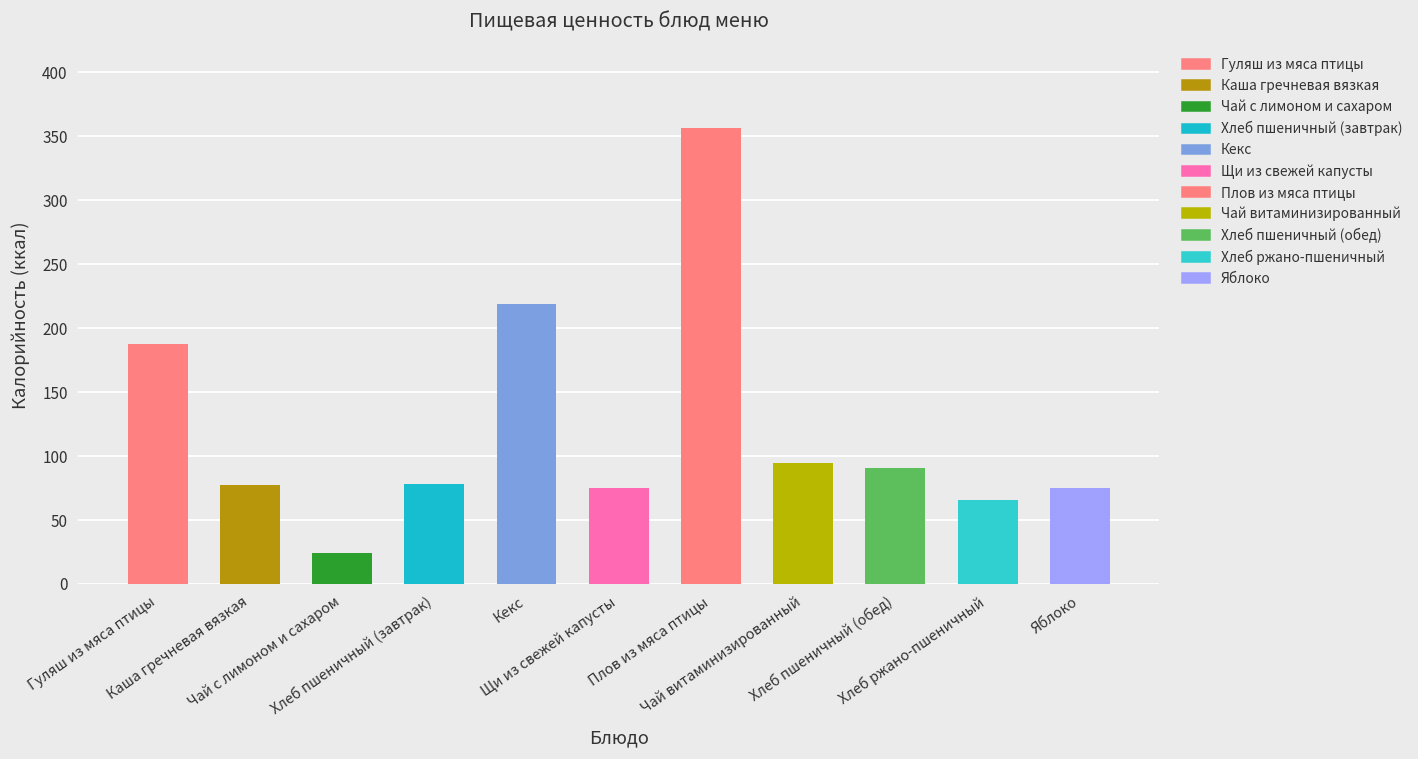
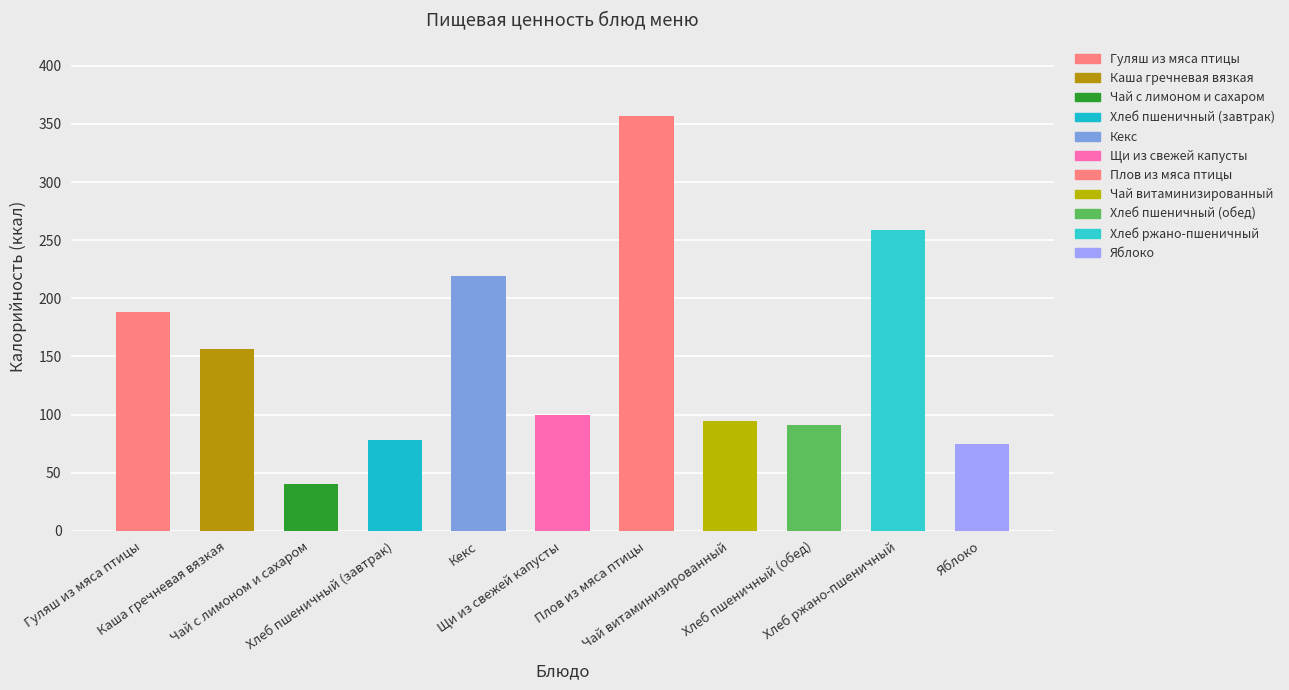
Каша гречневая вязкая: 77 -> 156
Чай с лимоном и сахаром: 24 -> 40
Щи из свежей капусты: 75 -> 100
Хлеб ржано-пшеничный: 66 -> 259
